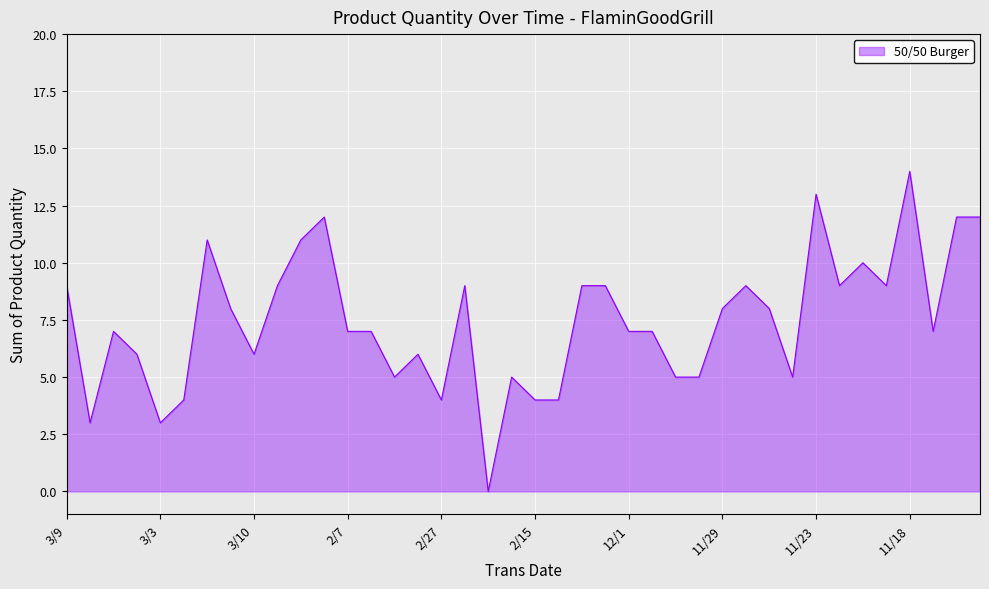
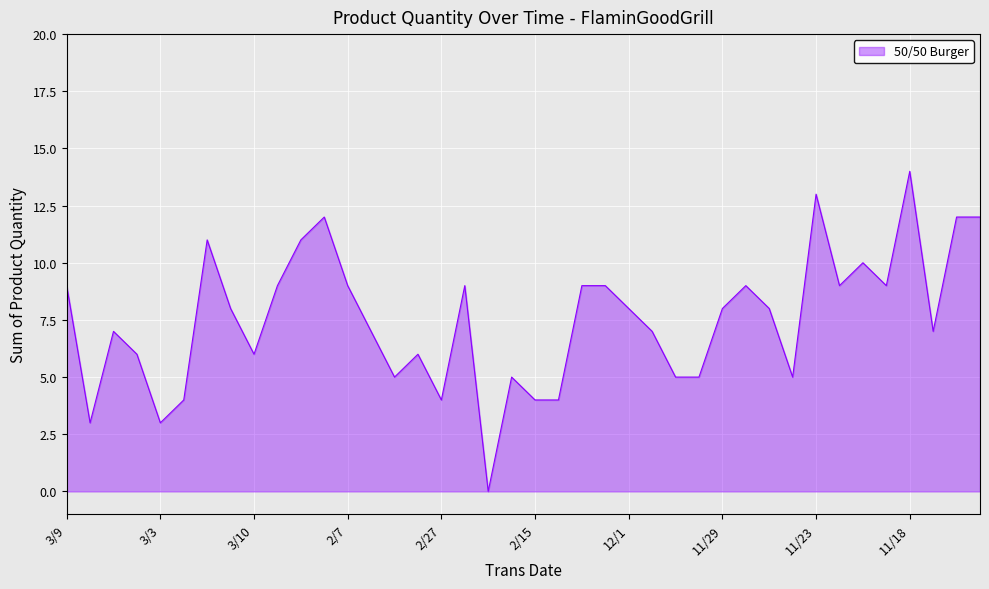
2/7: 7 -> 9
12/1: 7 -> 8
